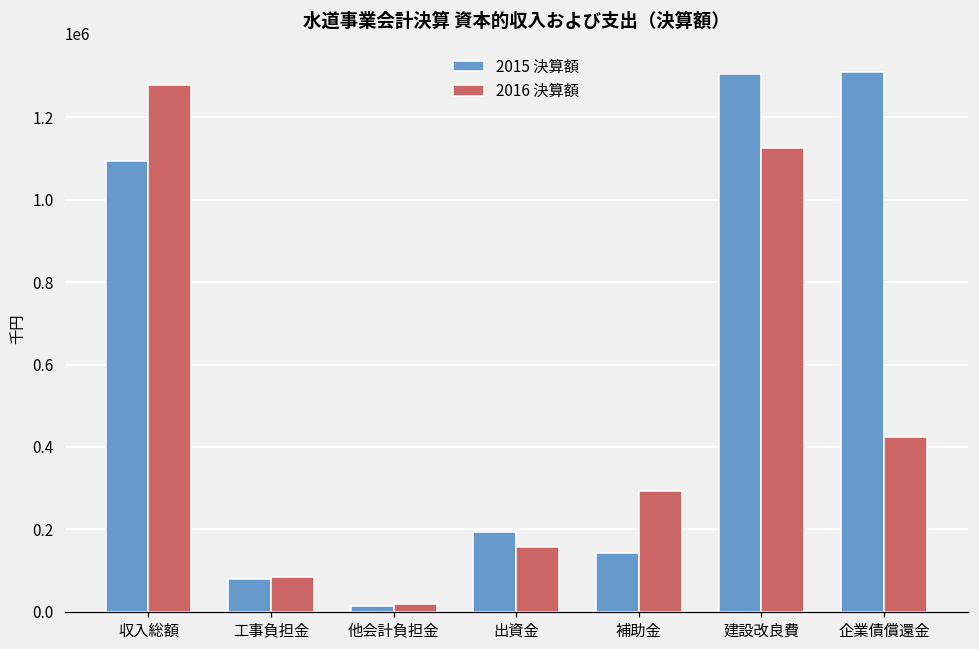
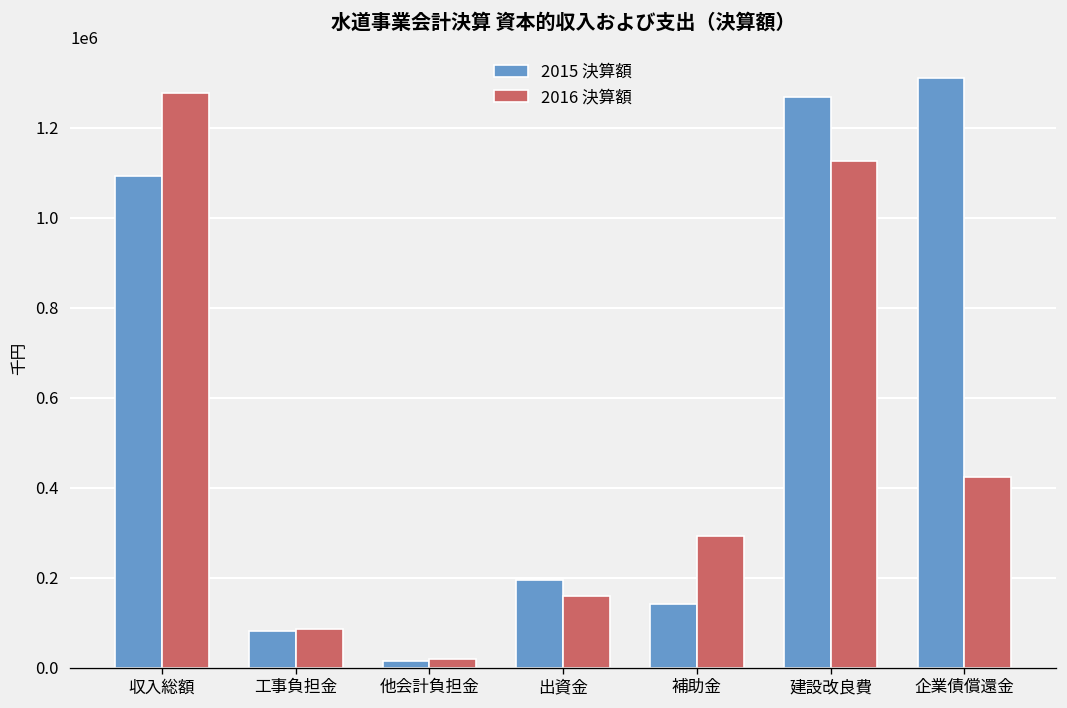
2015 決算額, 建設改良費: 1300000 -> 1270000
